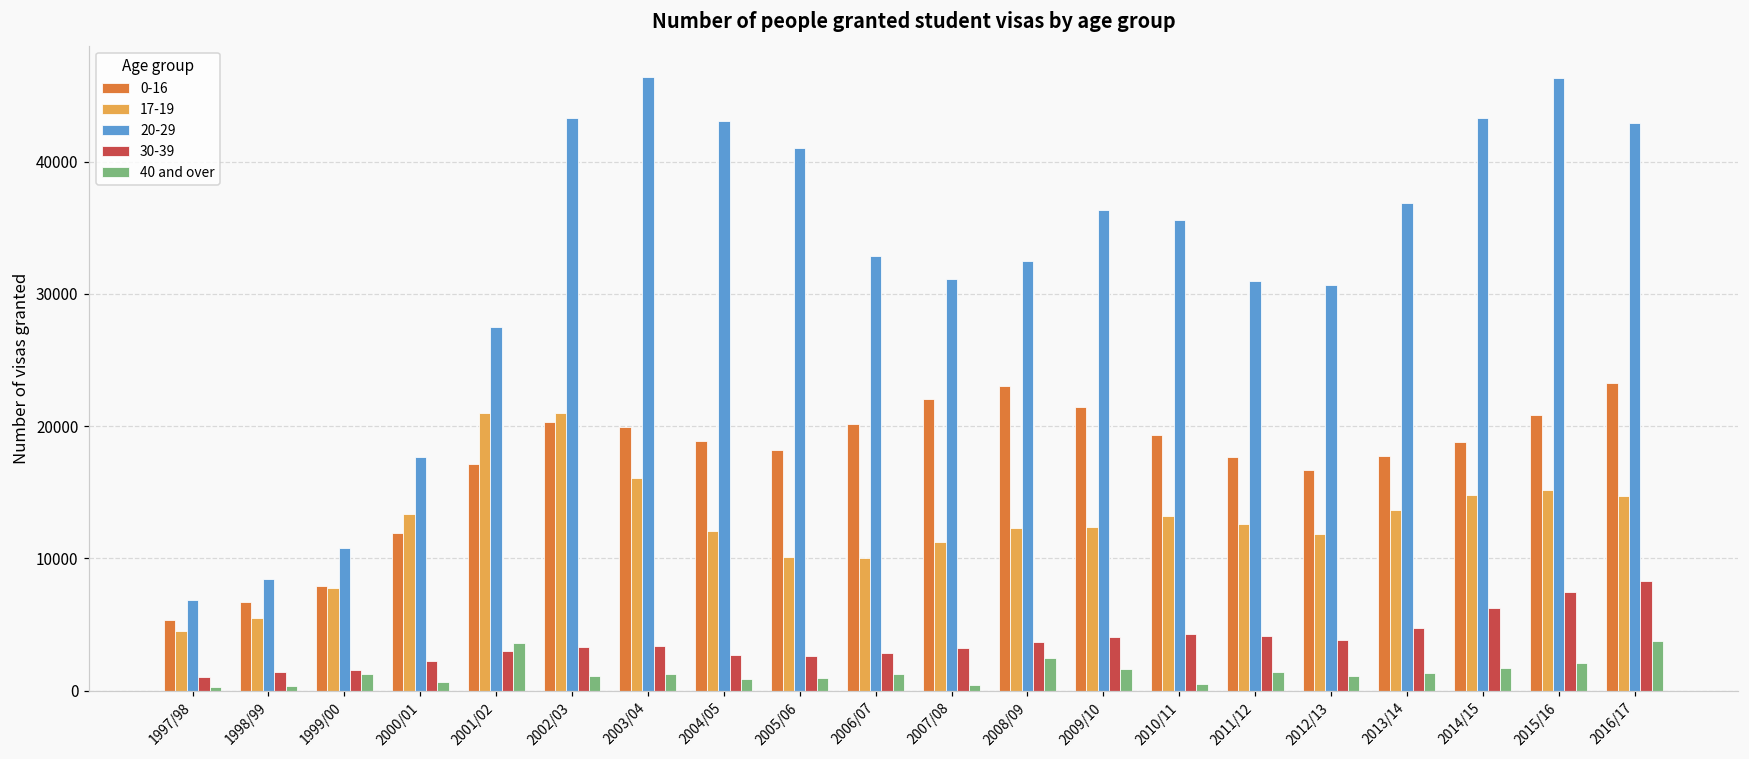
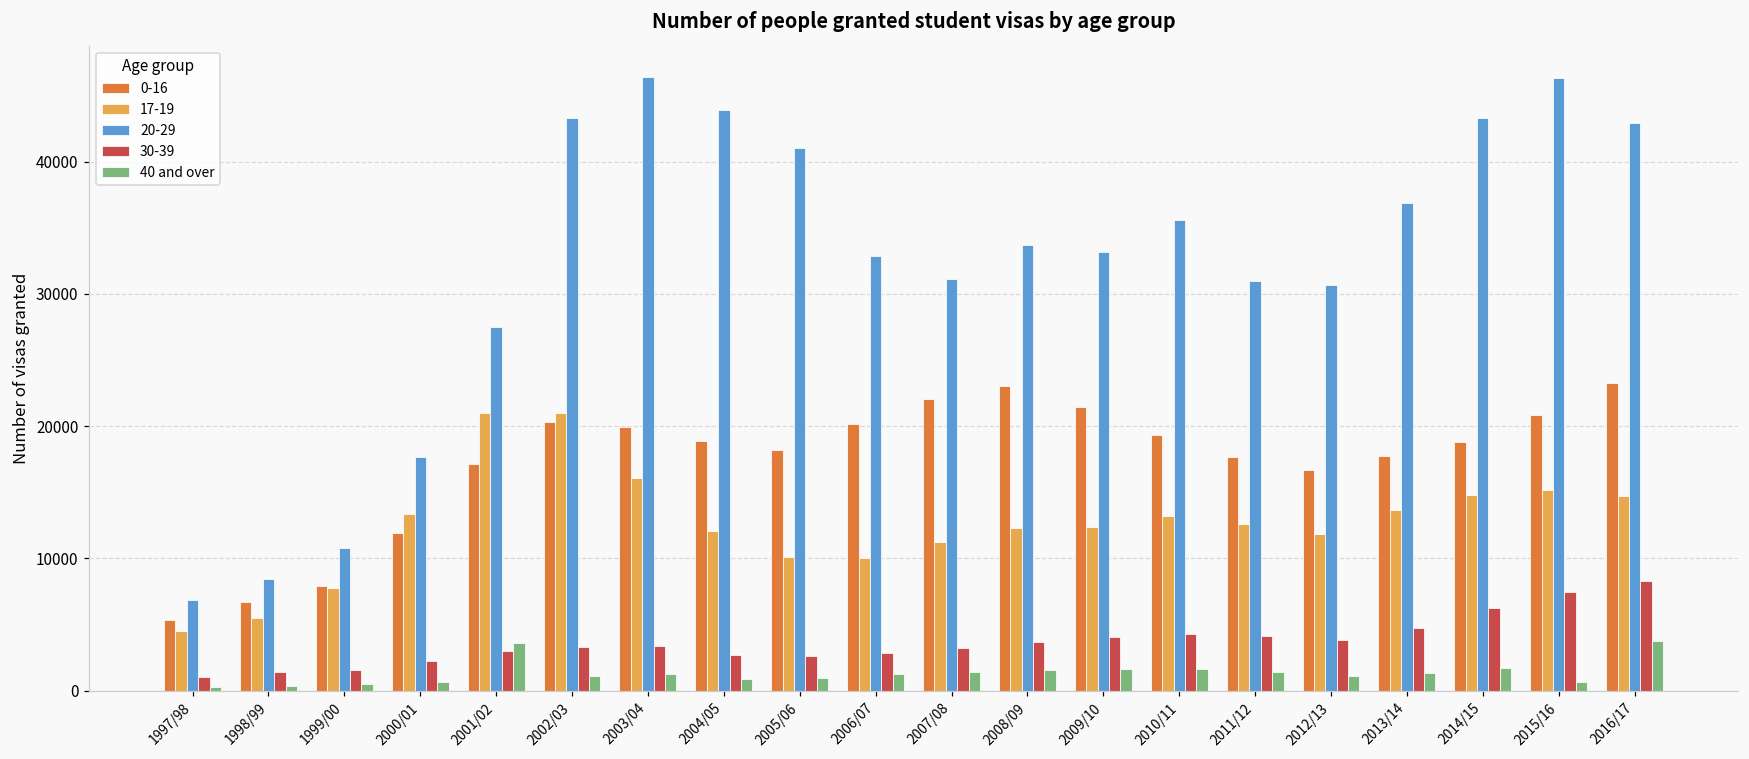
40 and over, 1999/00: 1300 -> 500
20-29, 2004/05: 43100 -> 43900
40 and over, 2007/08: 400 -> 1400
20-29, 2008/09: 32500 -> 33700
40 and over, 2008/09: 2500 -> 1600
20-29, 2009/10: 36400 -> 33200
40 and over, 2010/11: 500 -> 1700
40 and over, 2015/16: 2100 -> 700
